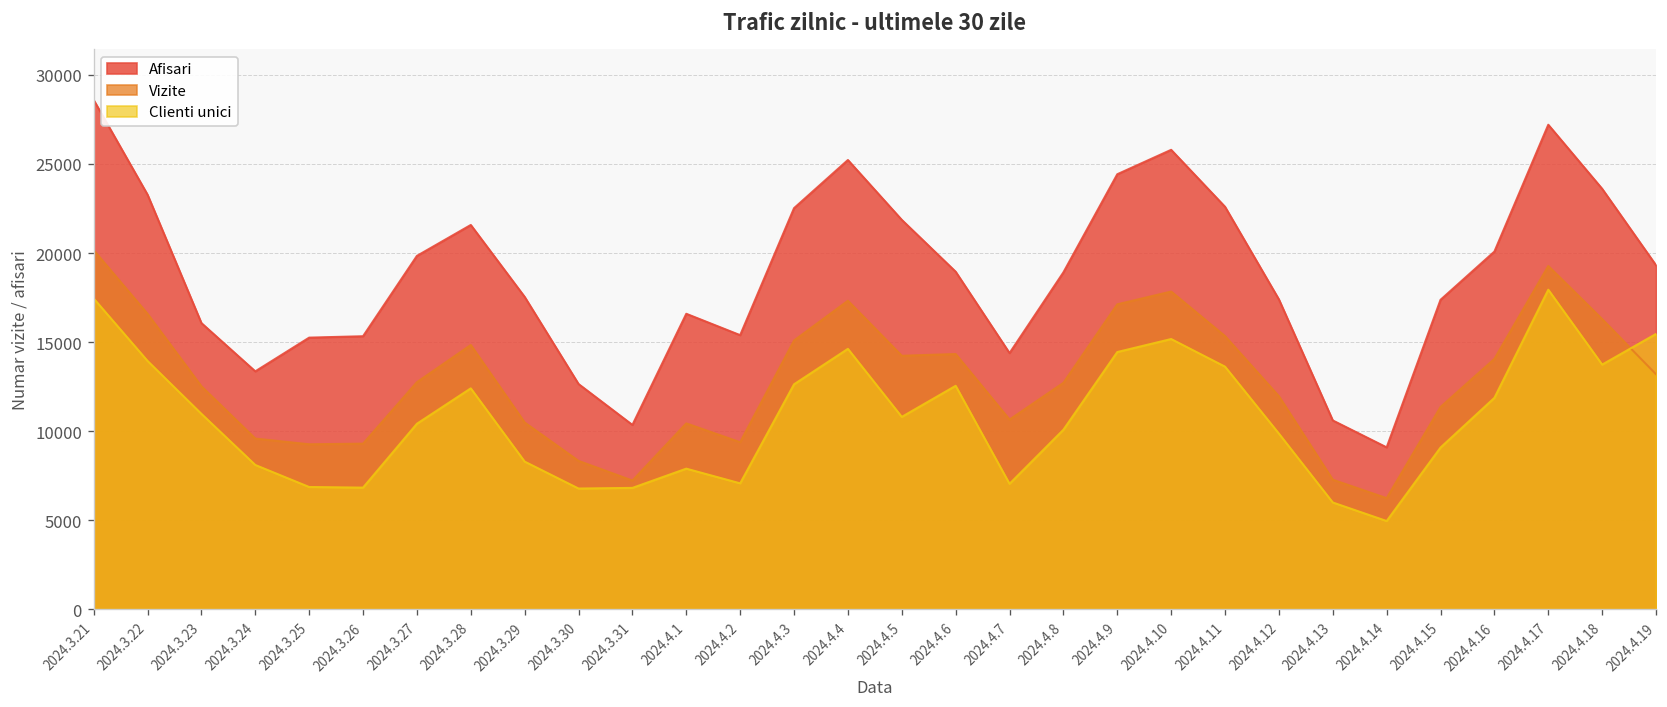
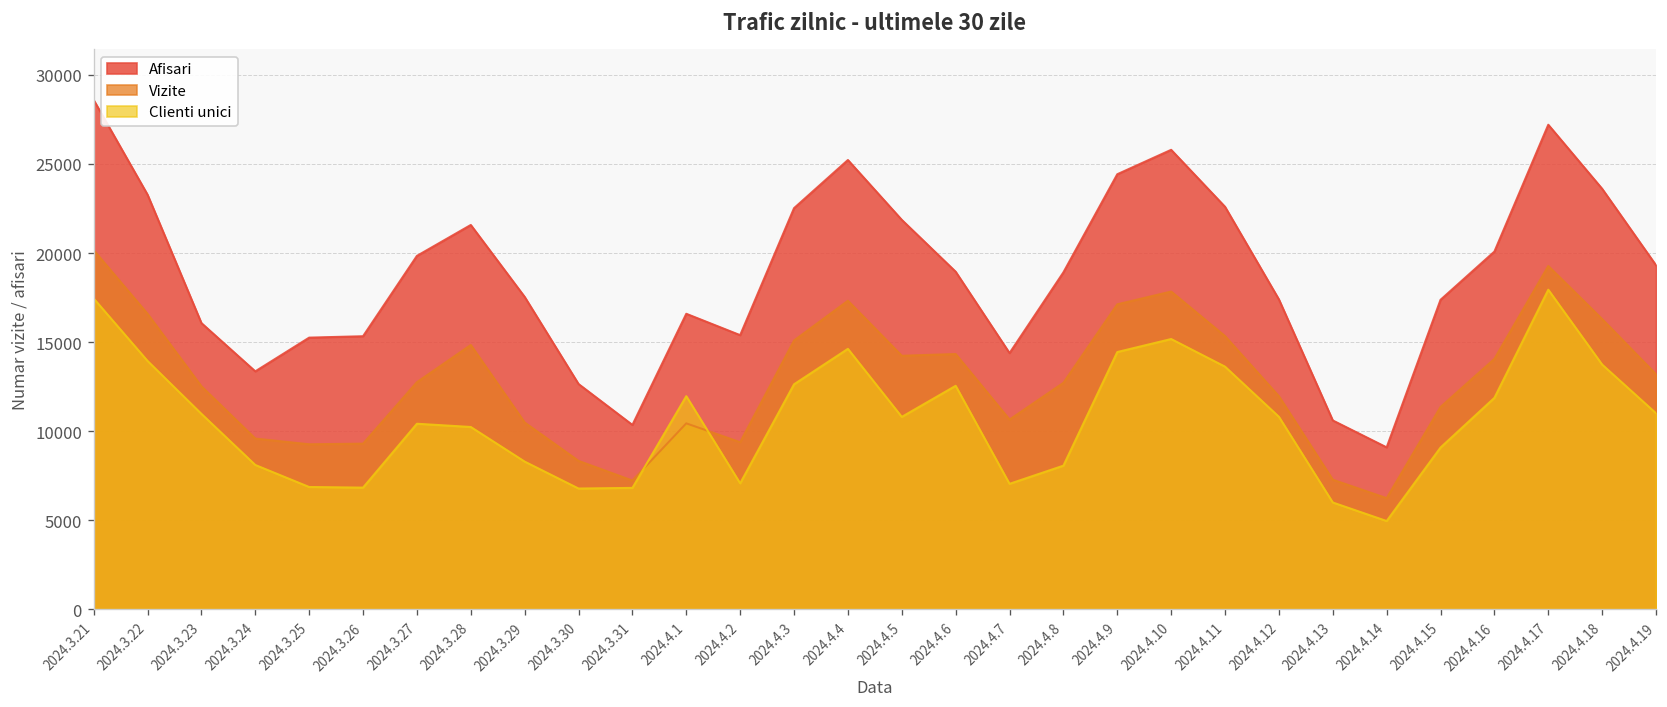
Clienti unici, 2024.3.28: 12400 -> 10200
Clienti unici, 2024.4.1: 7900 -> 12000
Clienti unici, 2024.4.8: 10100 -> 8100
Clienti unici, 2024.4.12: 9900 -> 10800
Clienti unici, 2024.4.19: 15500 -> 11000
